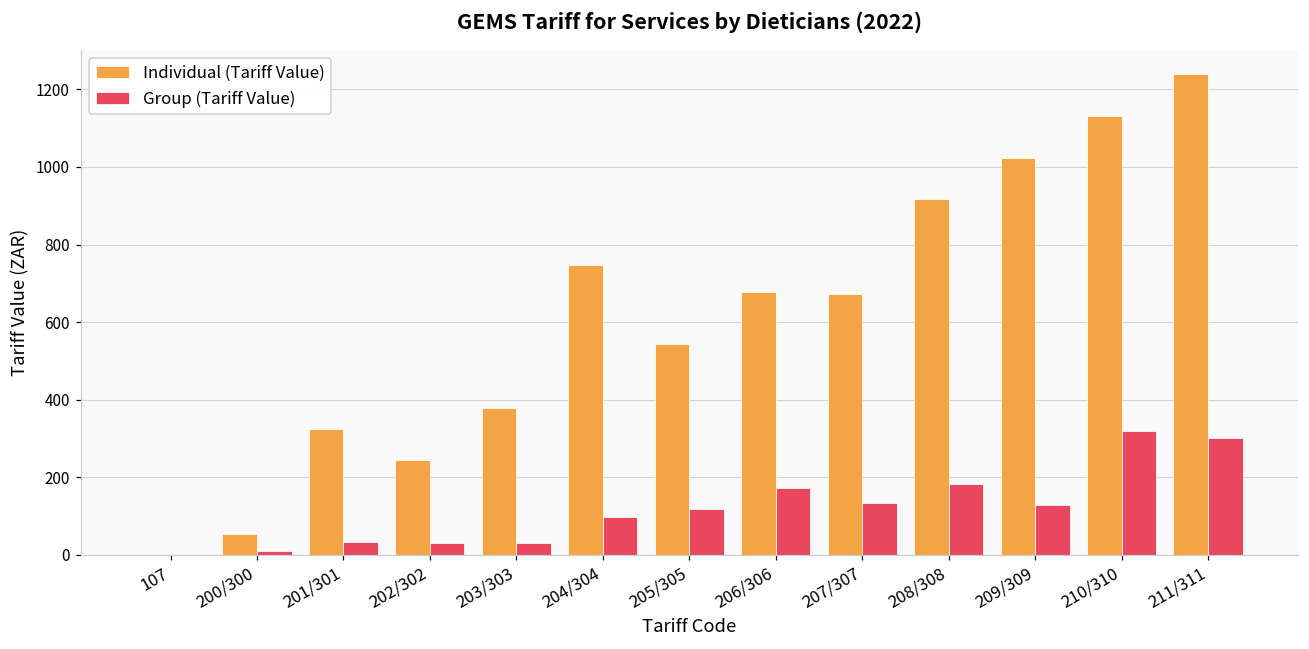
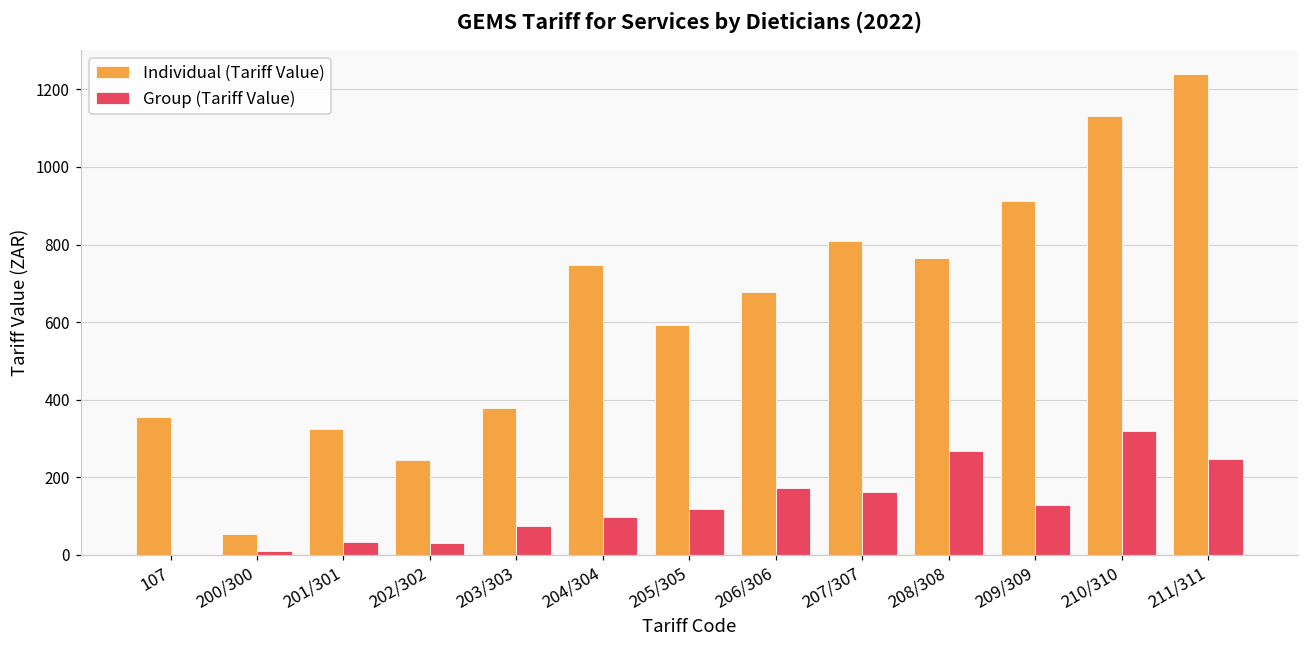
Individual (Tariff Value), 107: 0 -> 360
Group (Tariff Value), 203/303: 30 -> 80
Individual (Tariff Value), 205/305: 540 -> 590
Individual (Tariff Value), 207/307: 670 -> 810
Group (Tariff Value), 207/307: 130 -> 160
Individual (Tariff Value), 208/308: 920 -> 760
Group (Tariff Value), 208/308: 180 -> 270
Individual (Tariff Value), 209/309: 1020 -> 910
Group (Tariff Value), 211/311: 300 -> 250
